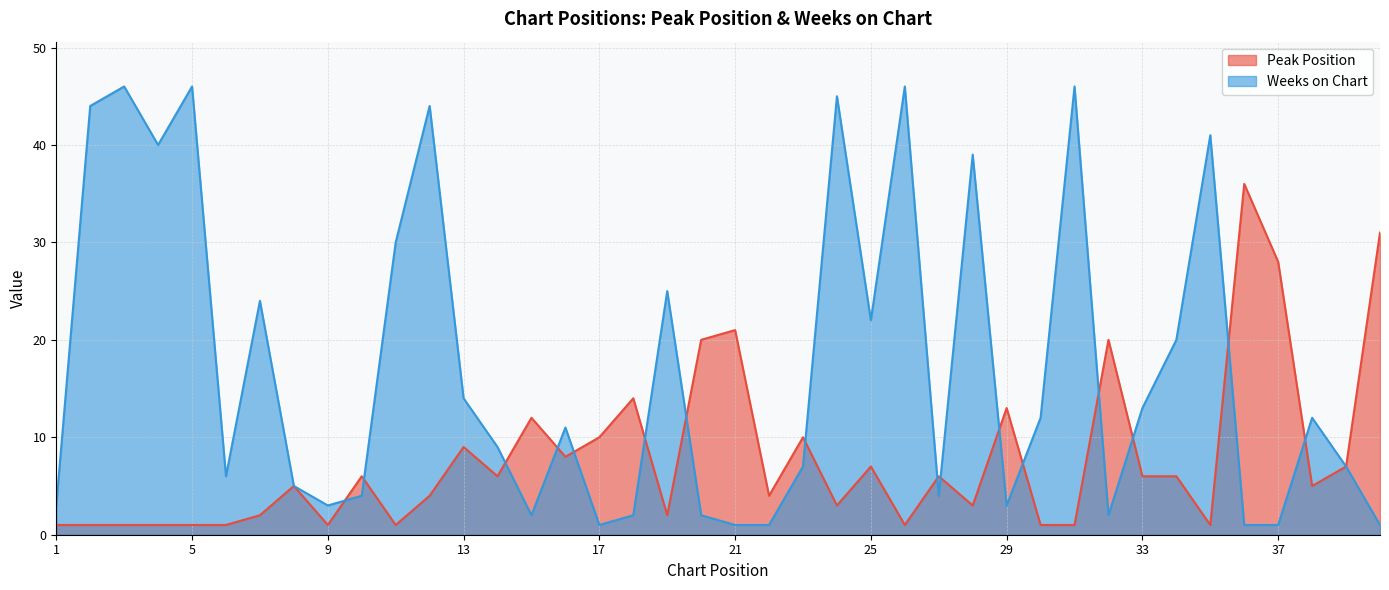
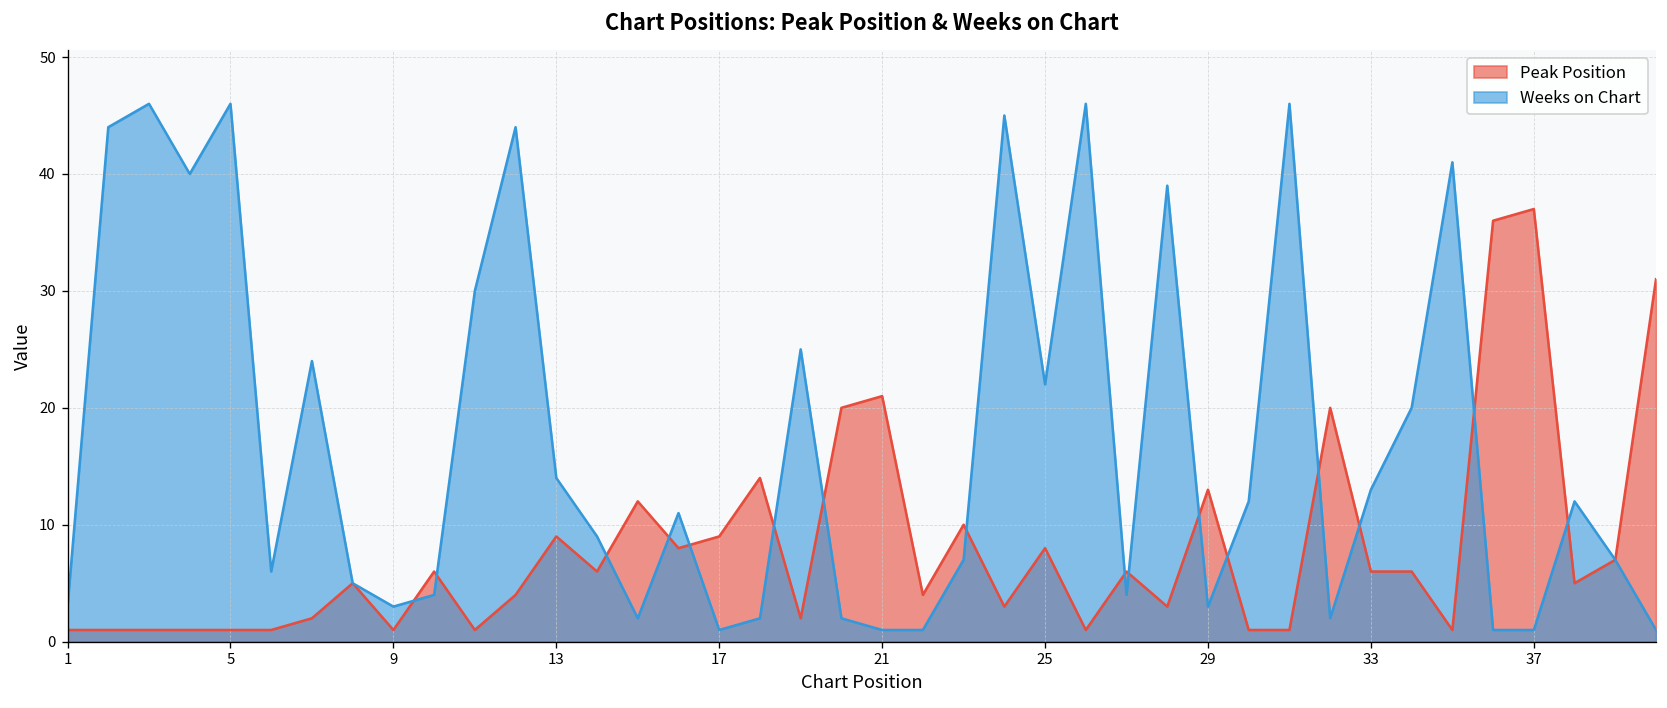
Peak Position, 17: 10 -> 9
Peak Position, 25: 7 -> 8
Peak Position, 37: 28 -> 37
